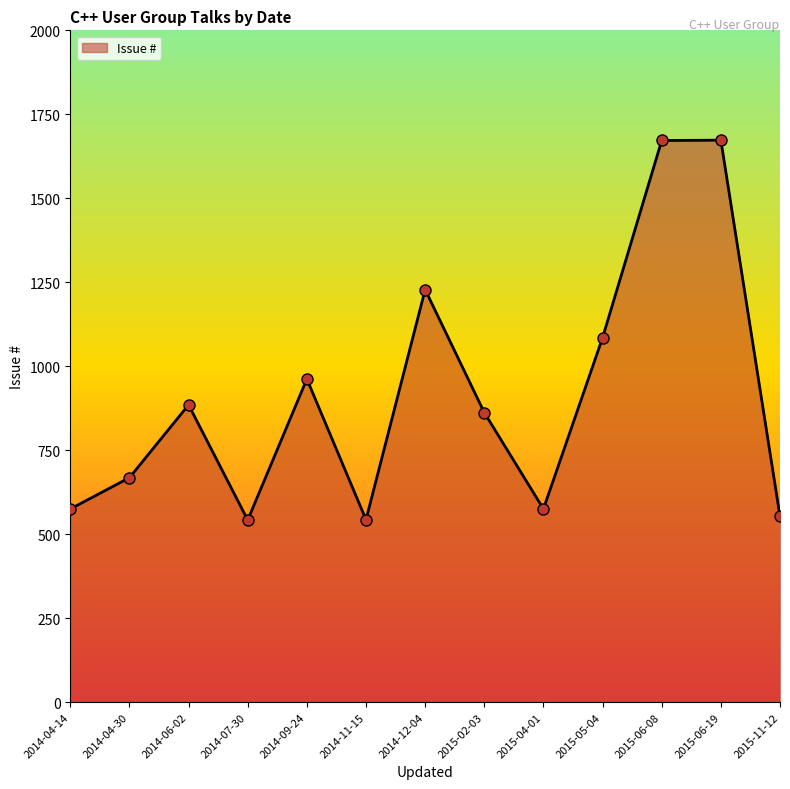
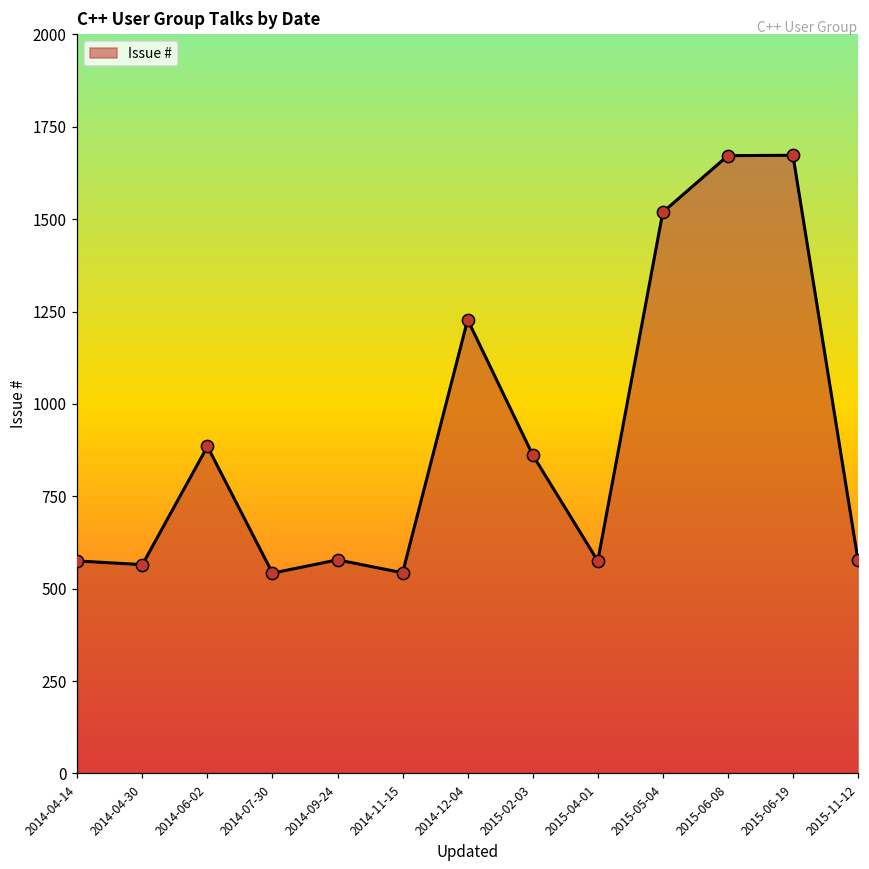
2014-04-30: 670 -> 570
2014-09-24: 960 -> 580
2015-05-04: 1090 -> 1520
2015-11-12: 550 -> 580
